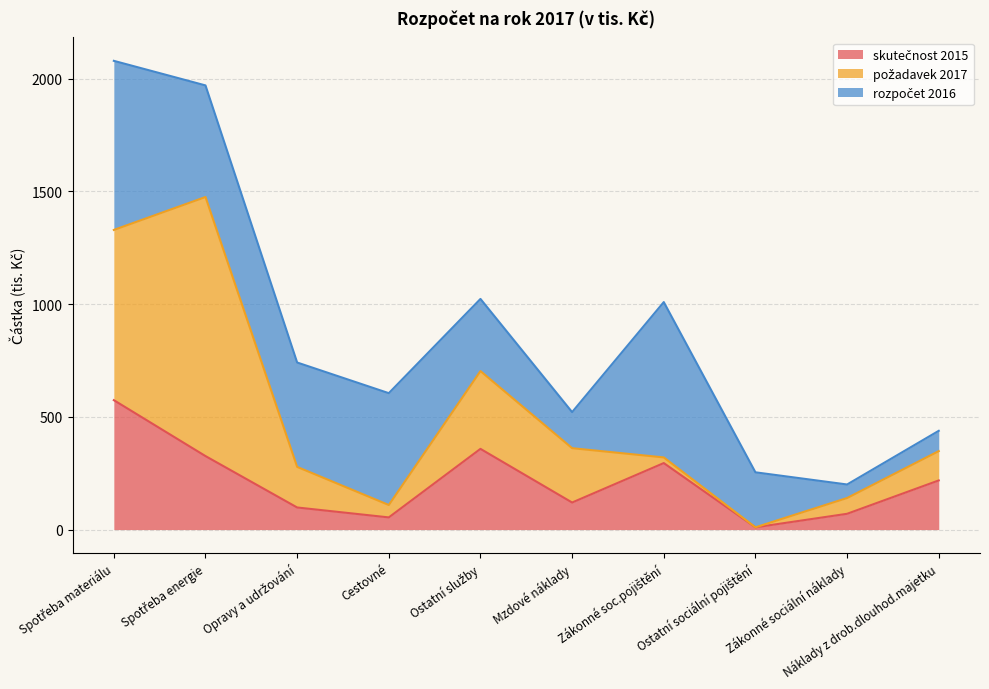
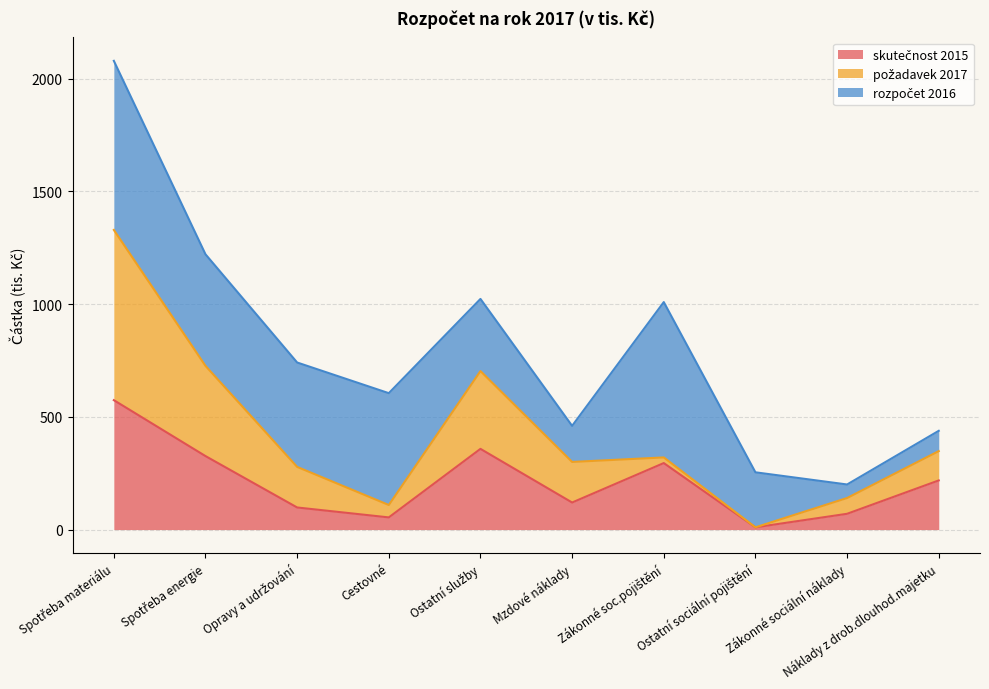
požadavek 2017, Spotřeba energie: 1150 -> 400
požadavek 2017, Mzdové náklady: 240 -> 180
